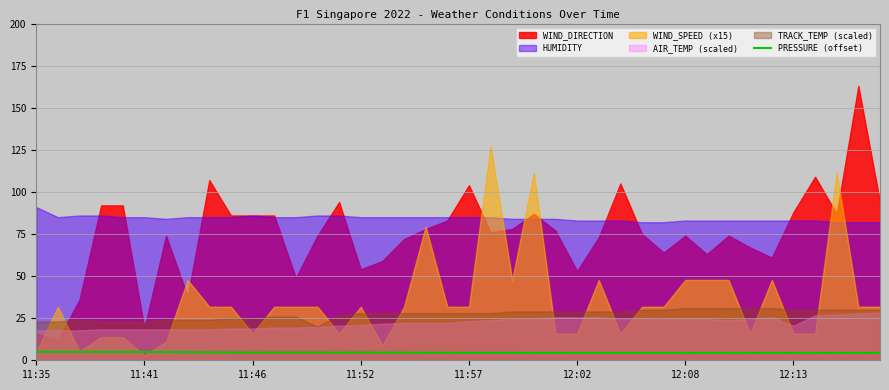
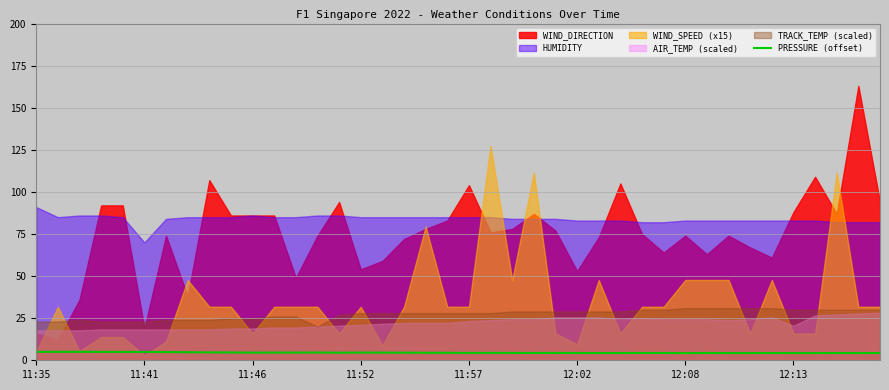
HUMIDITY, 11:41: 85 -> 70
WIND_SPEED (x15), 12:02: 16 -> 9
